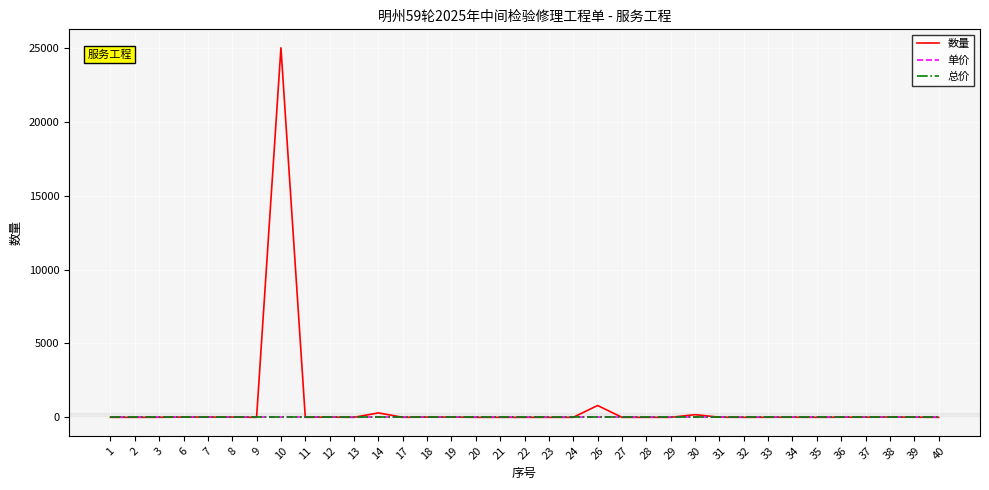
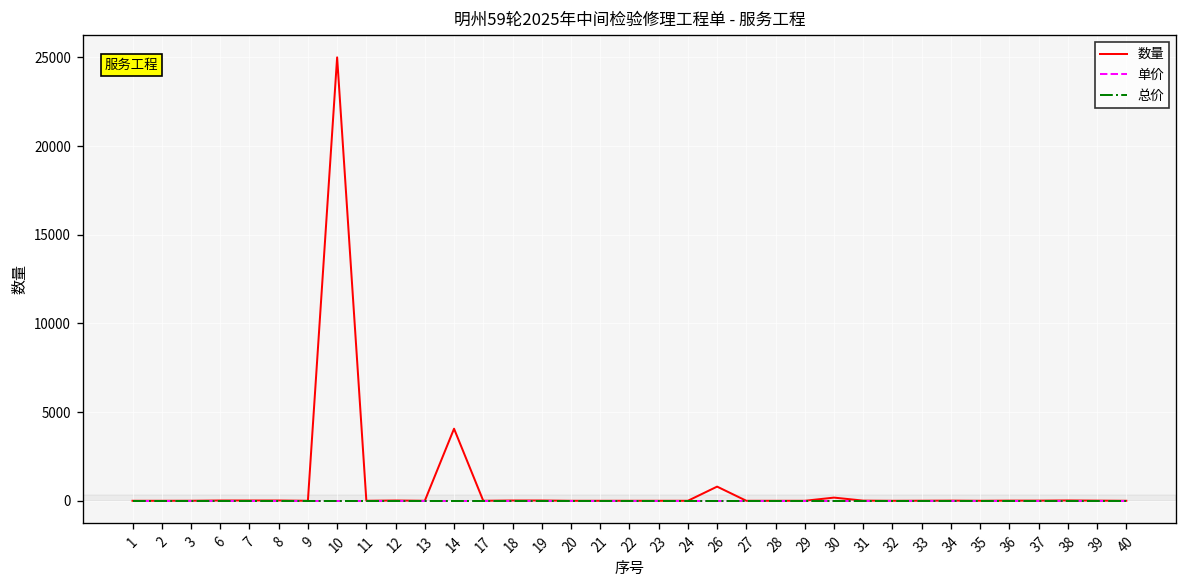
数量, 14: 300 -> 4100
